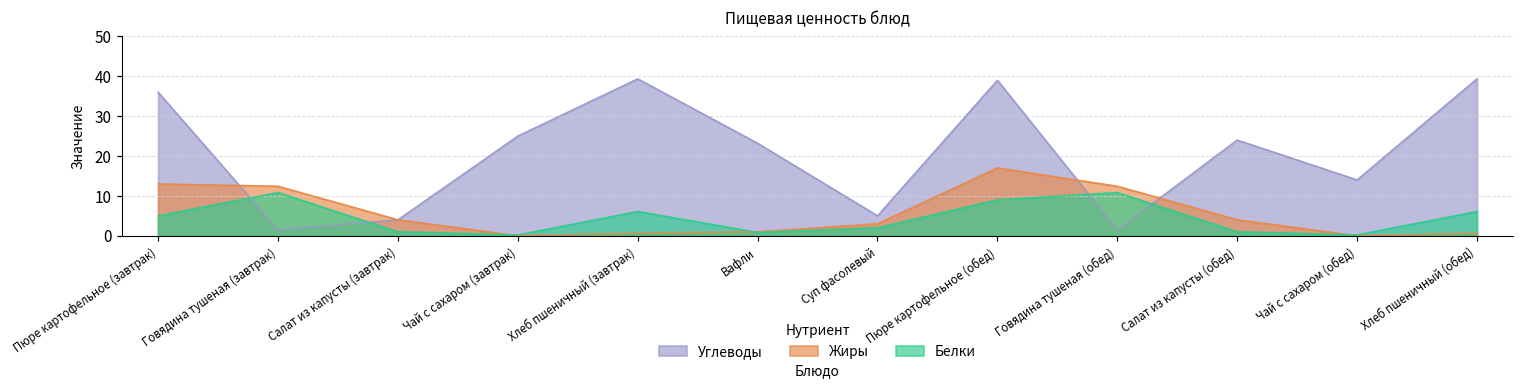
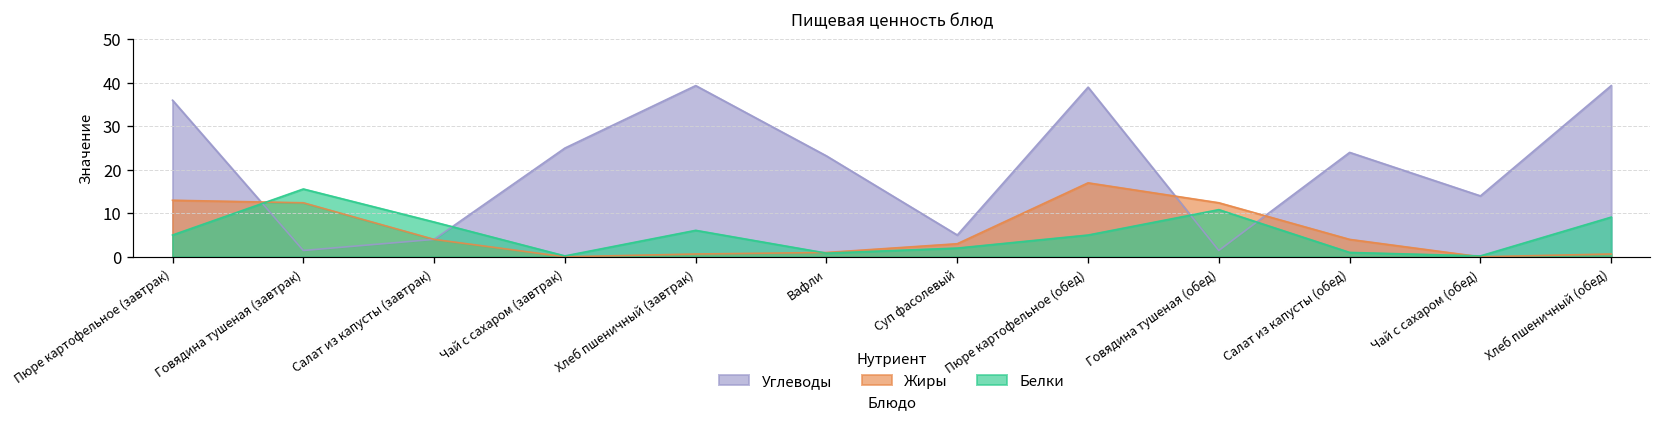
Белки, Говядина тушеная (завтрак): 11 -> 16
Белки, Салат из капусты (завтрак): 1 -> 8
Белки, Пюре картофельное (обед): 9 -> 5
Белки, Хлеб пшеничный (обед): 6 -> 9
